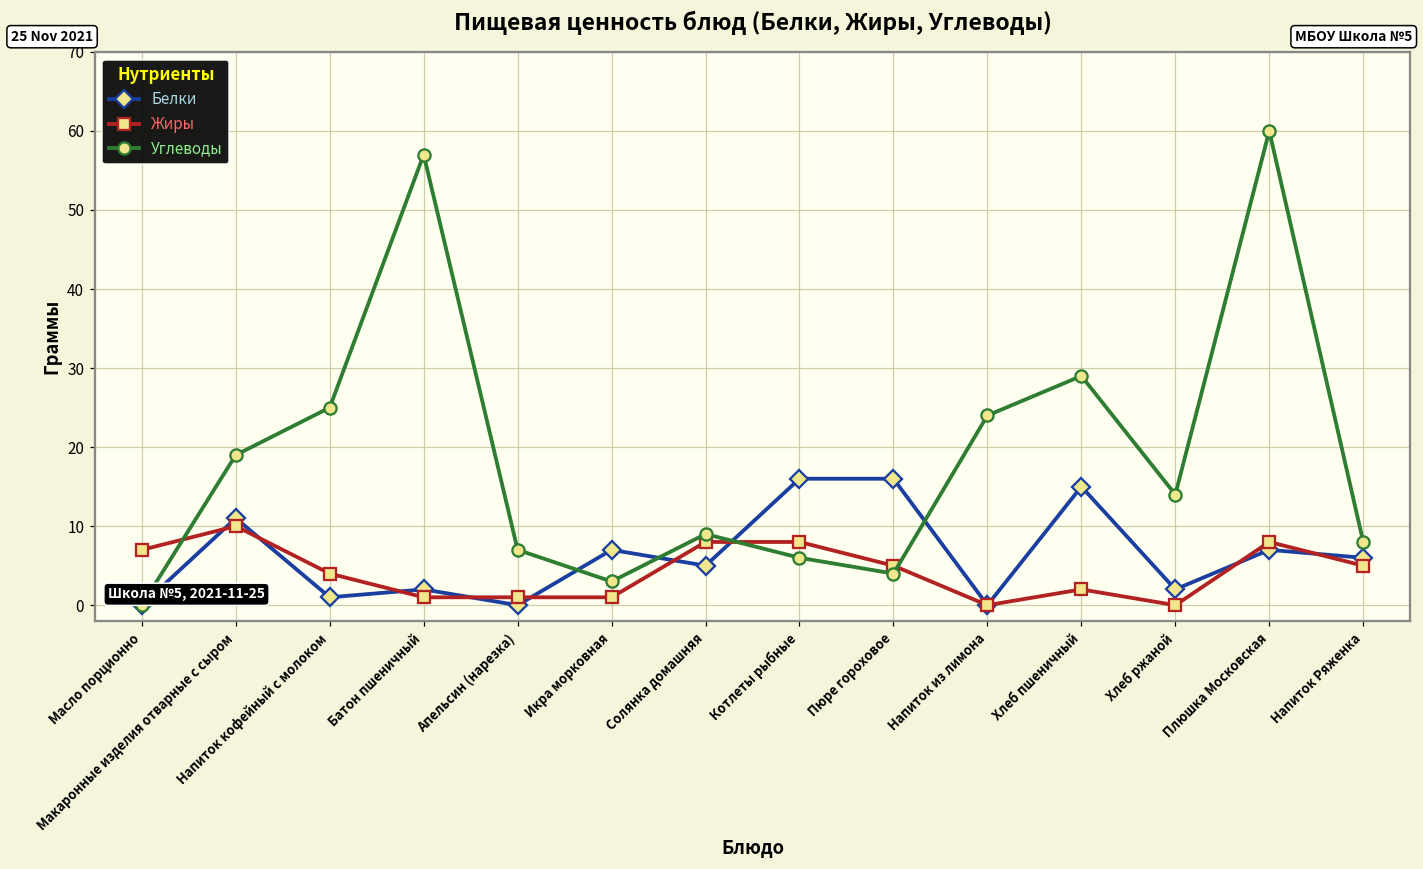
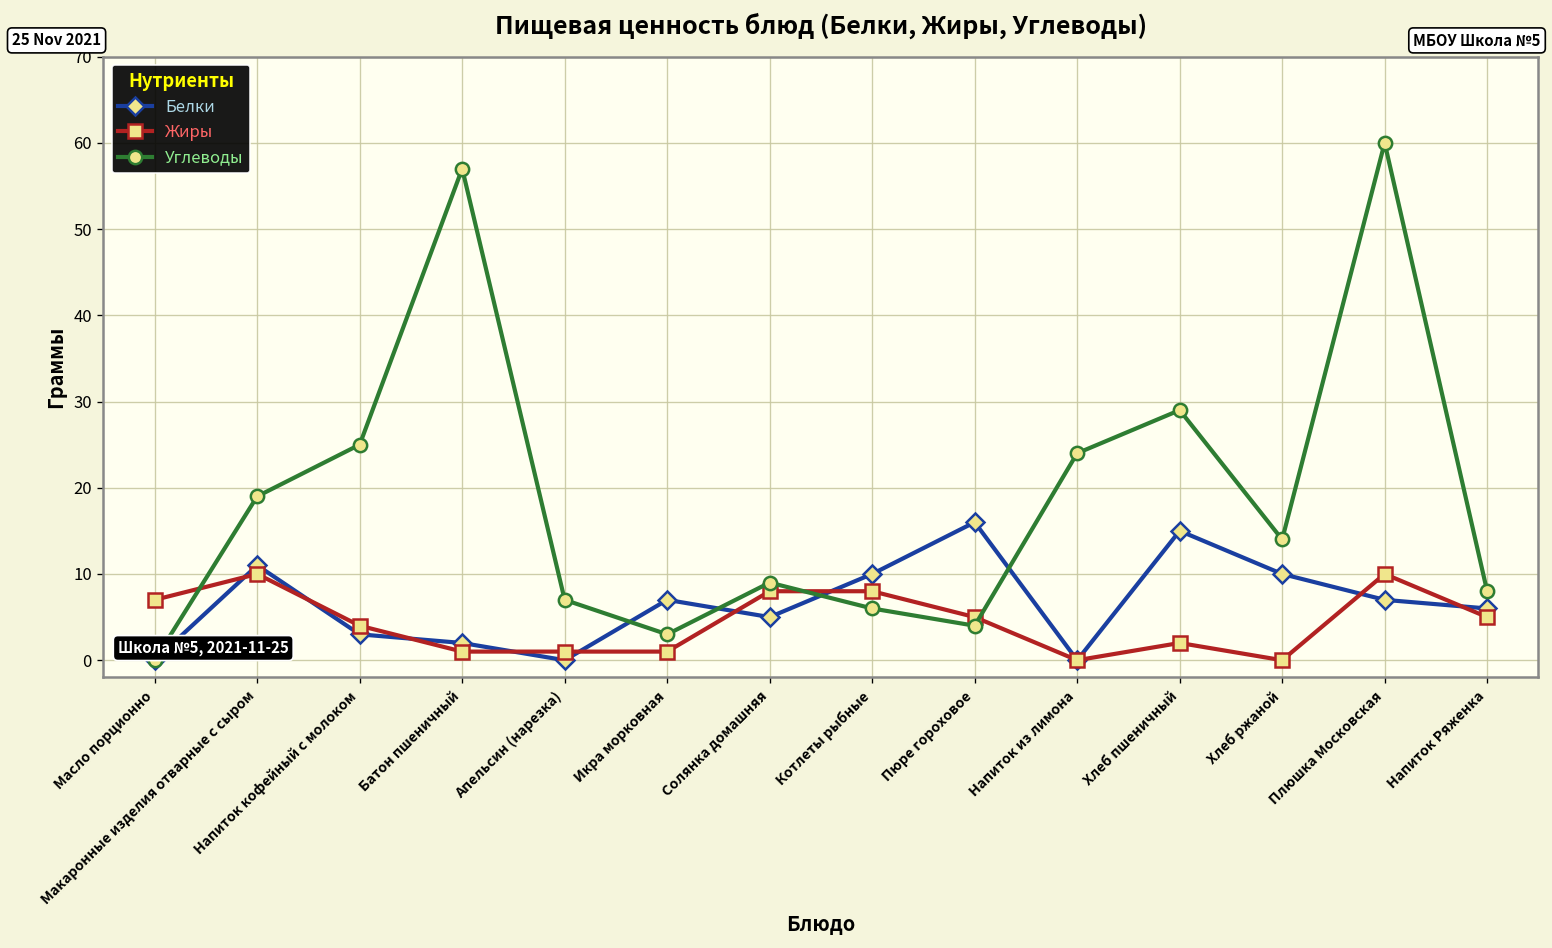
Белки, Напиток кофейный с молоком: 1 -> 3
Белки, Котлеты рыбные: 16 -> 10
Белки, Хлеб ржаной: 2 -> 10
Жиры, Плюшка Московская: 8 -> 10
